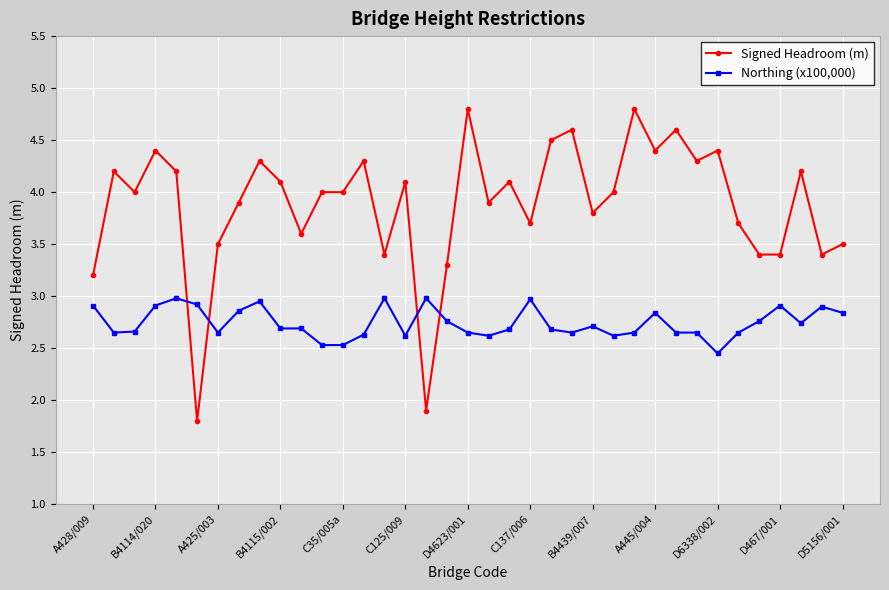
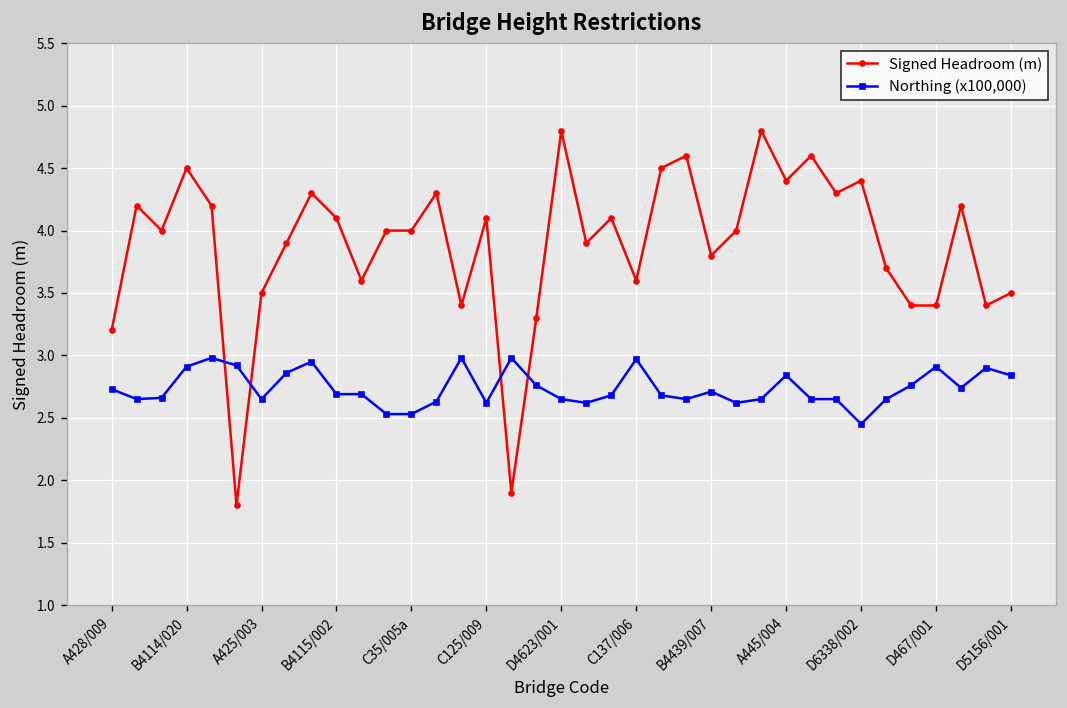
Northing (x100,000), A428/009: 2.91 -> 2.73
Signed Headroom (m), B4114/020: 4.4 -> 4.5
Signed Headroom (m), C137/006: 3.7 -> 3.6
